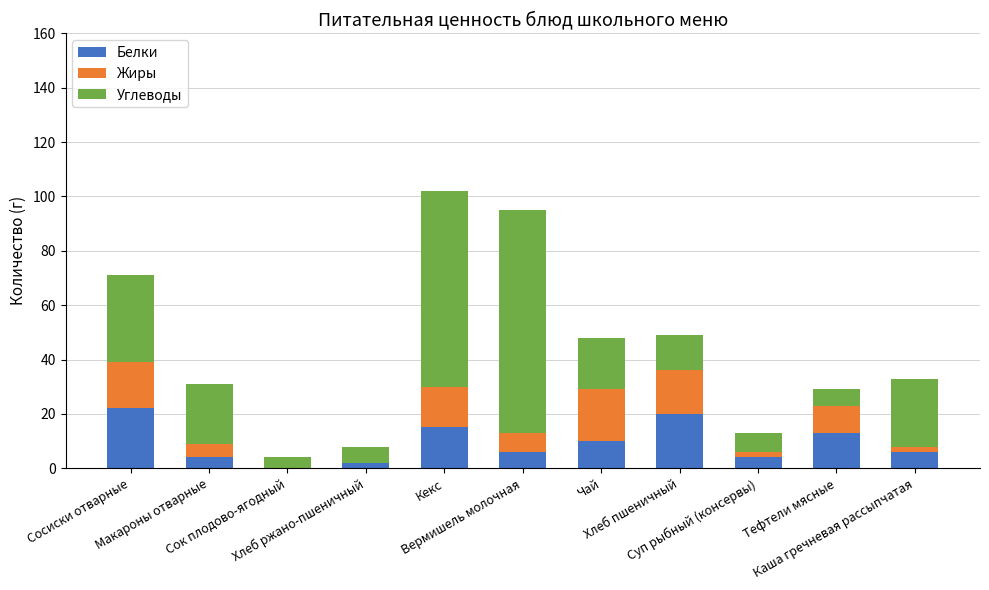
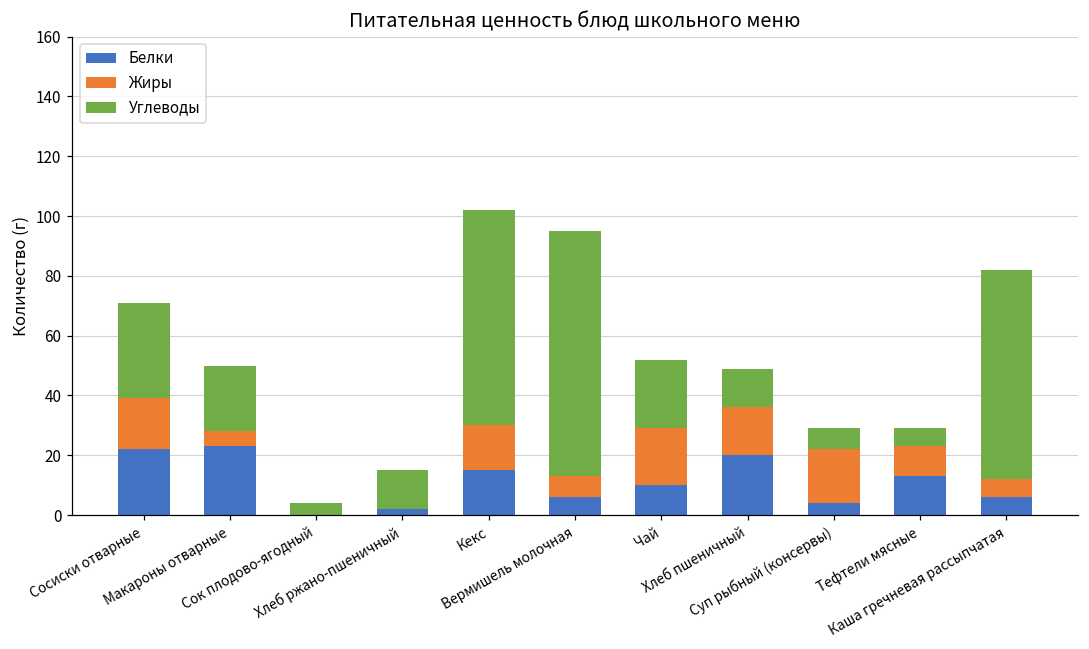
Белки, Макароны отварные: 4 -> 23
Углеводы, Хлеб ржано-пшеничный: 6 -> 13
Углеводы, Чай: 19 -> 23
Жиры, Суп рыбный (консервы): 2 -> 18
Жиры, Каша гречневая рассыпчатая: 2 -> 6
Углеводы, Каша гречневая рассыпчатая: 25 -> 70
